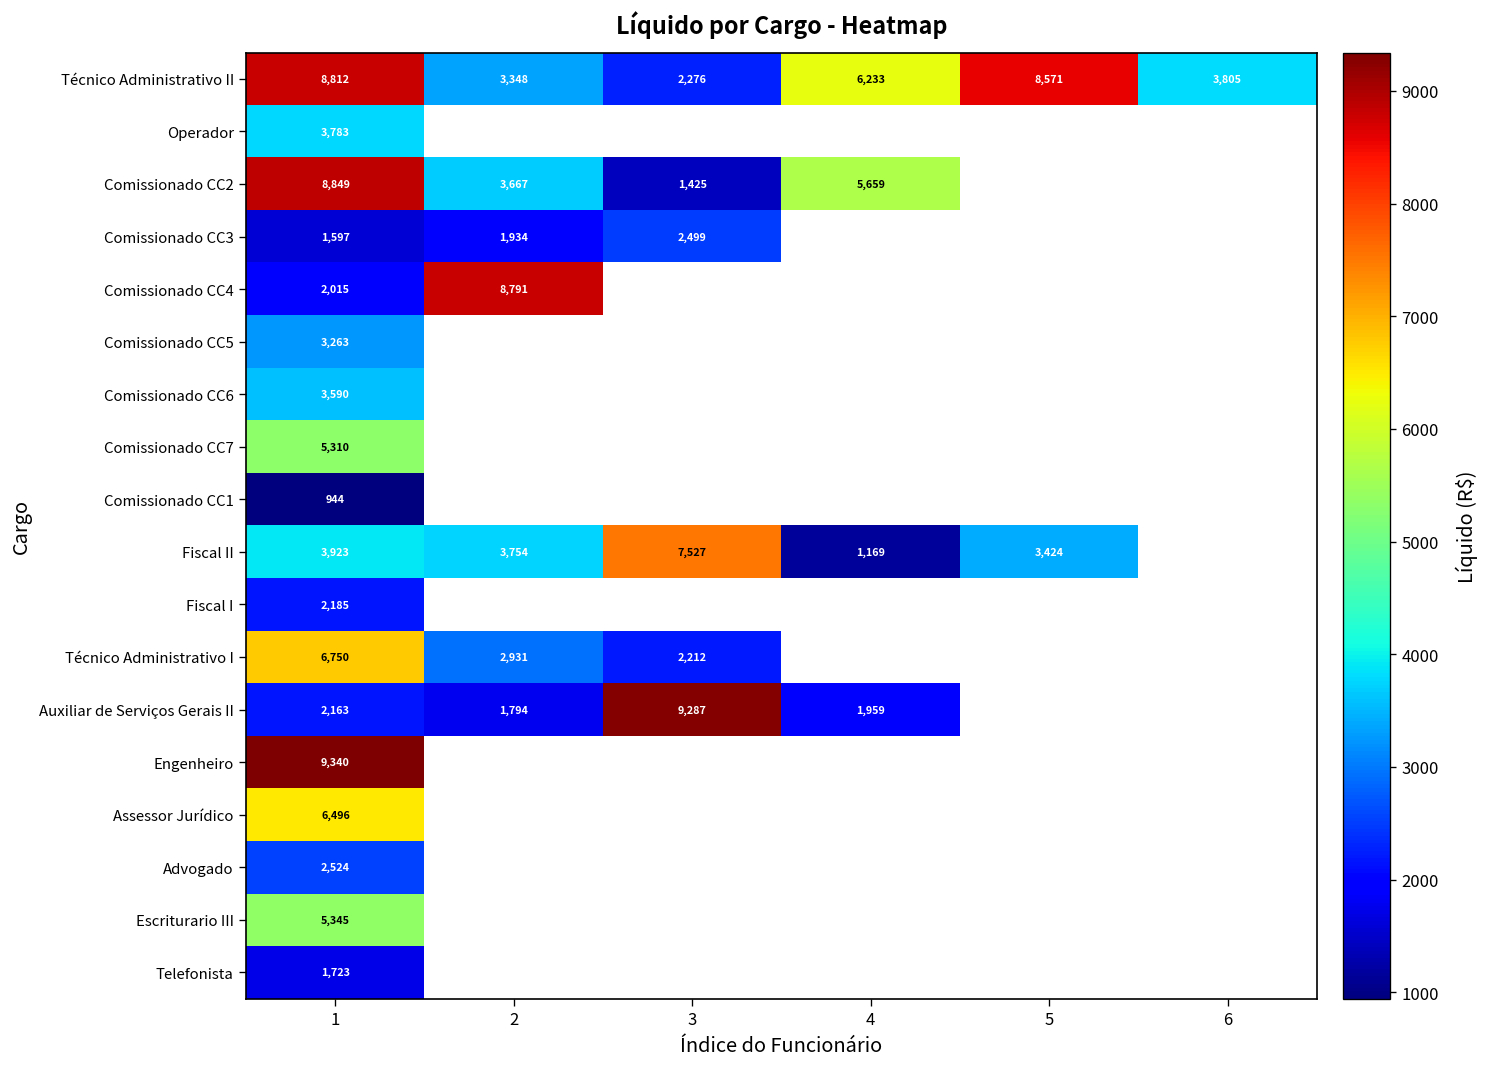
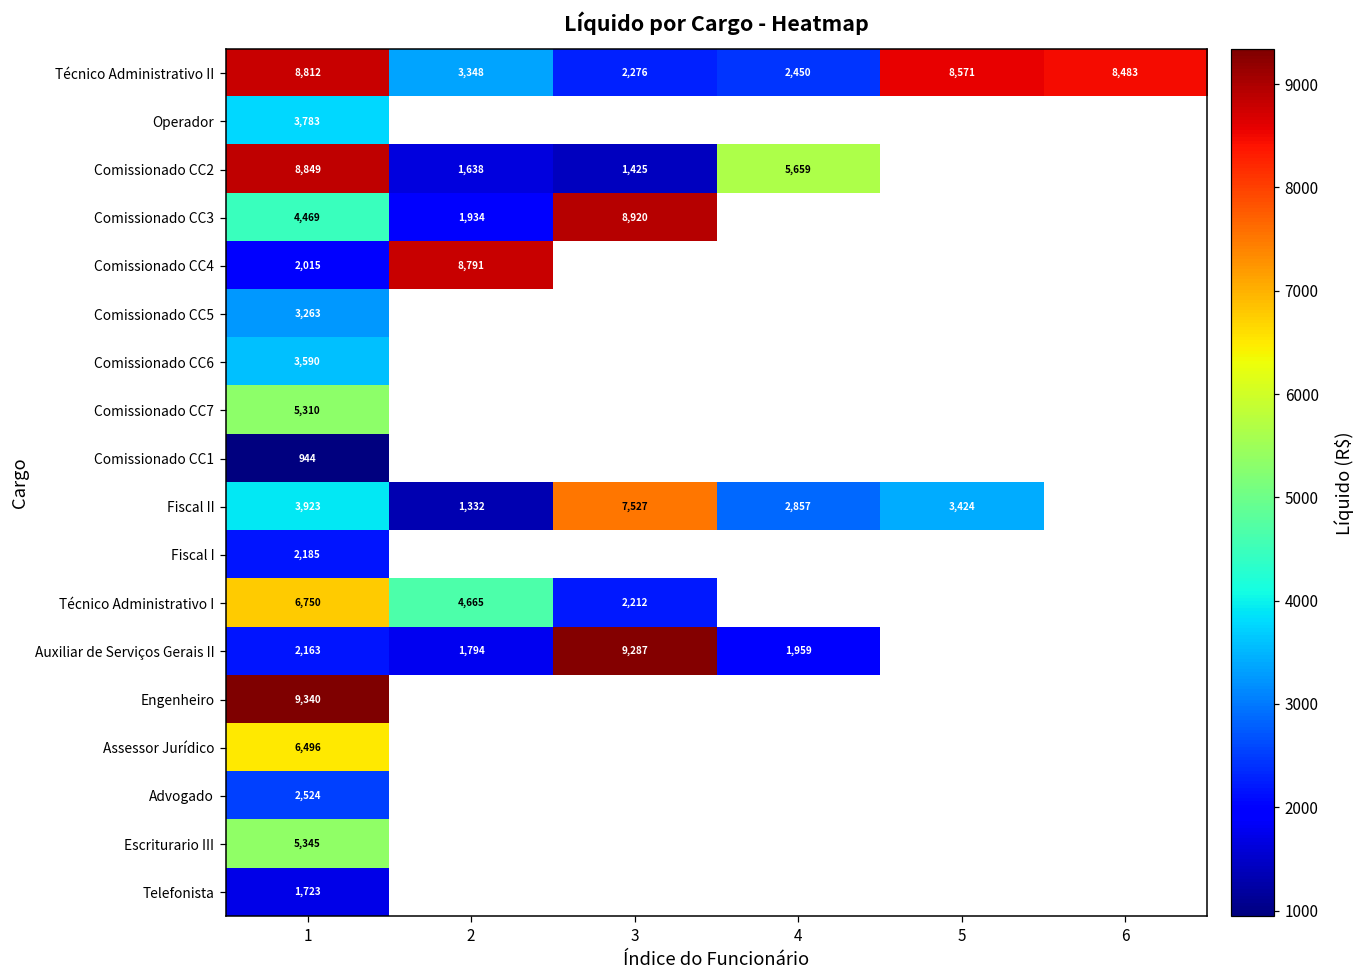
Técnico Administrativo II, 4: 6,233 -> 2,450
Técnico Administrativo II, 6: 3,805 -> 8,483
Comissionado CC2, 2: 3,667 -> 1,638
Comissionado CC3, 1: 1,597 -> 4,469
Comissionado CC3, 3: 2,499 -> 8,920
Fiscal II, 2: 3,754 -> 1,332
Fiscal II, 4: 1,169 -> 2,857
Técnico Administrativo I, 2: 2,931 -> 4,665
